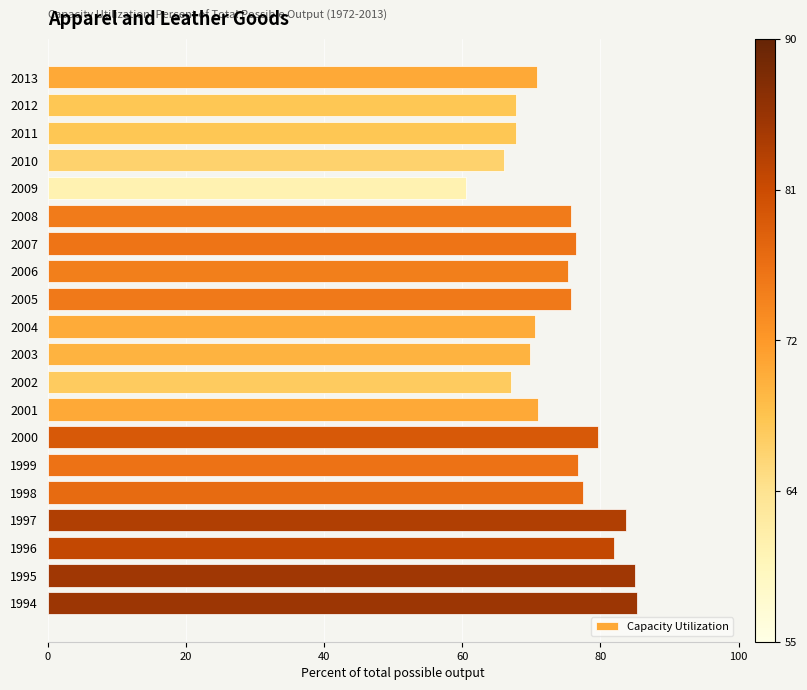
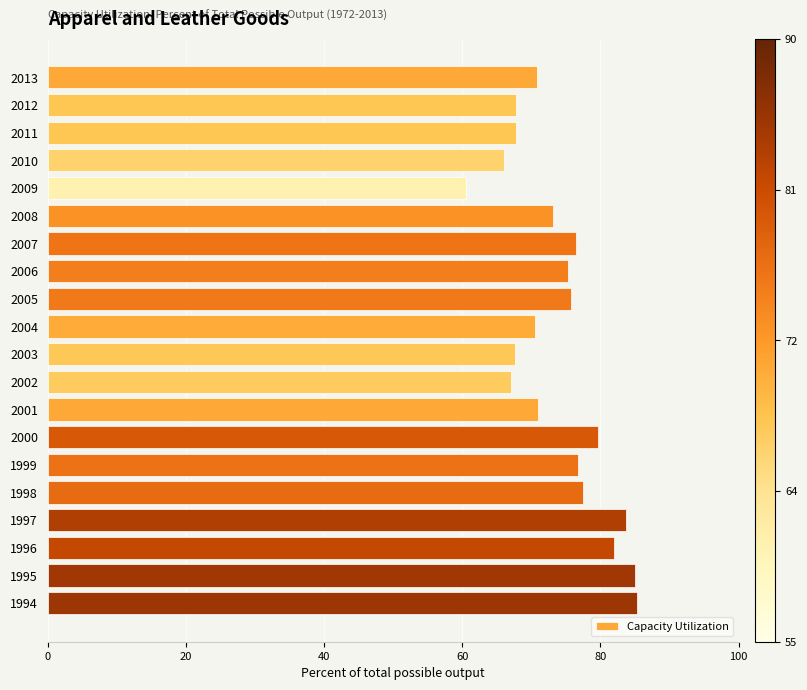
2008: 76 -> 73
2003: 70 -> 68
